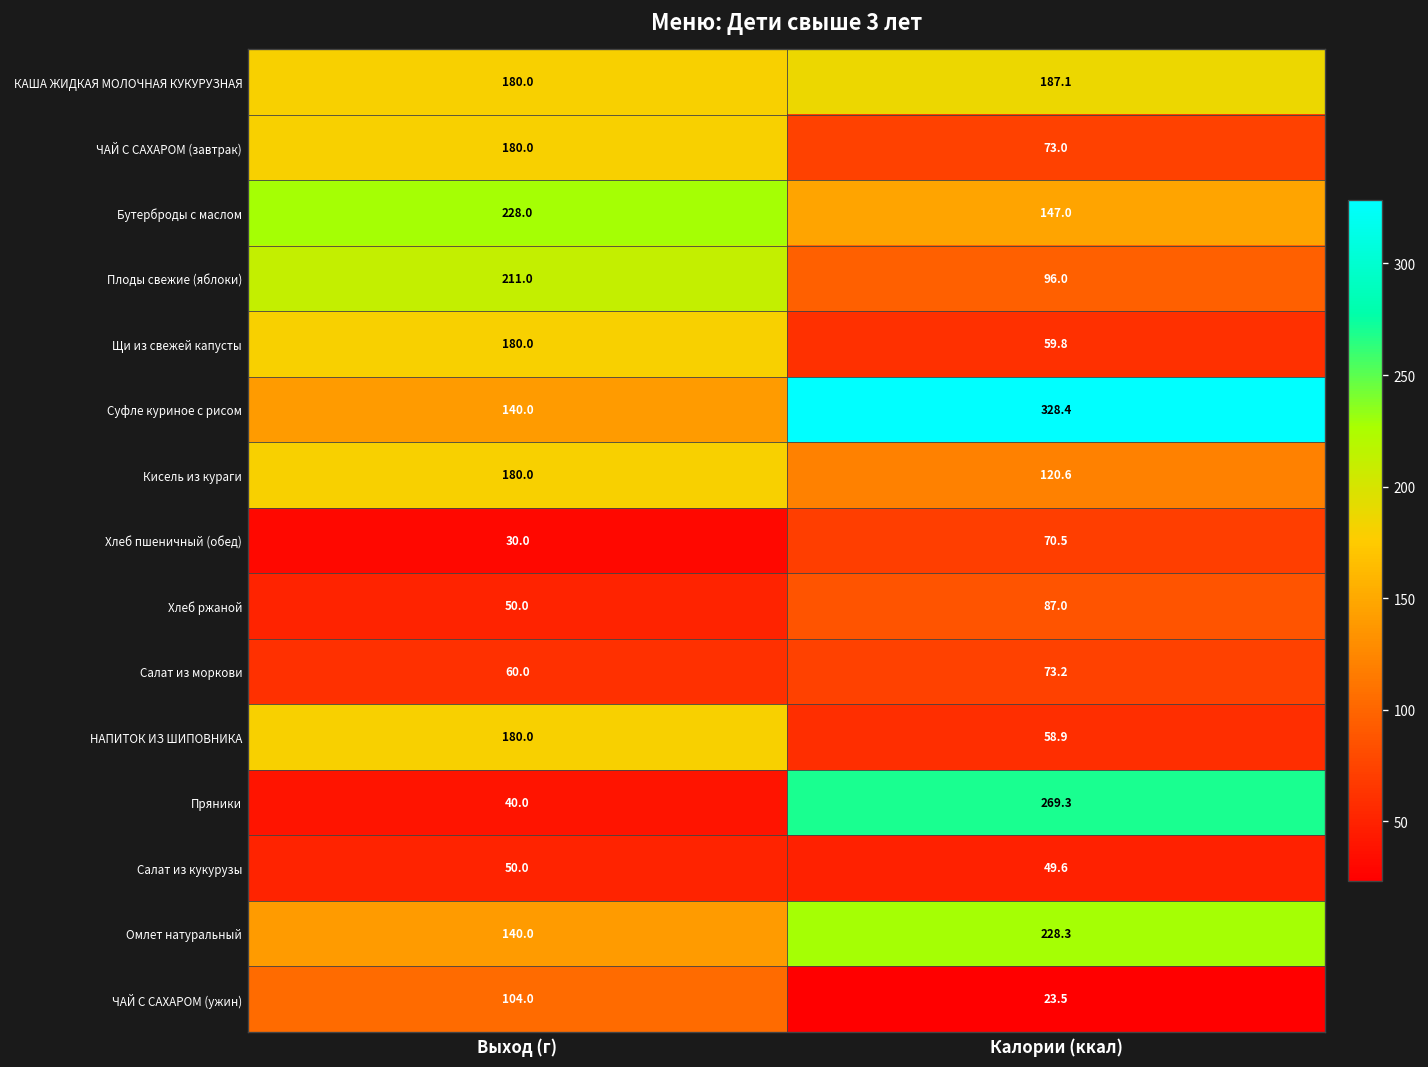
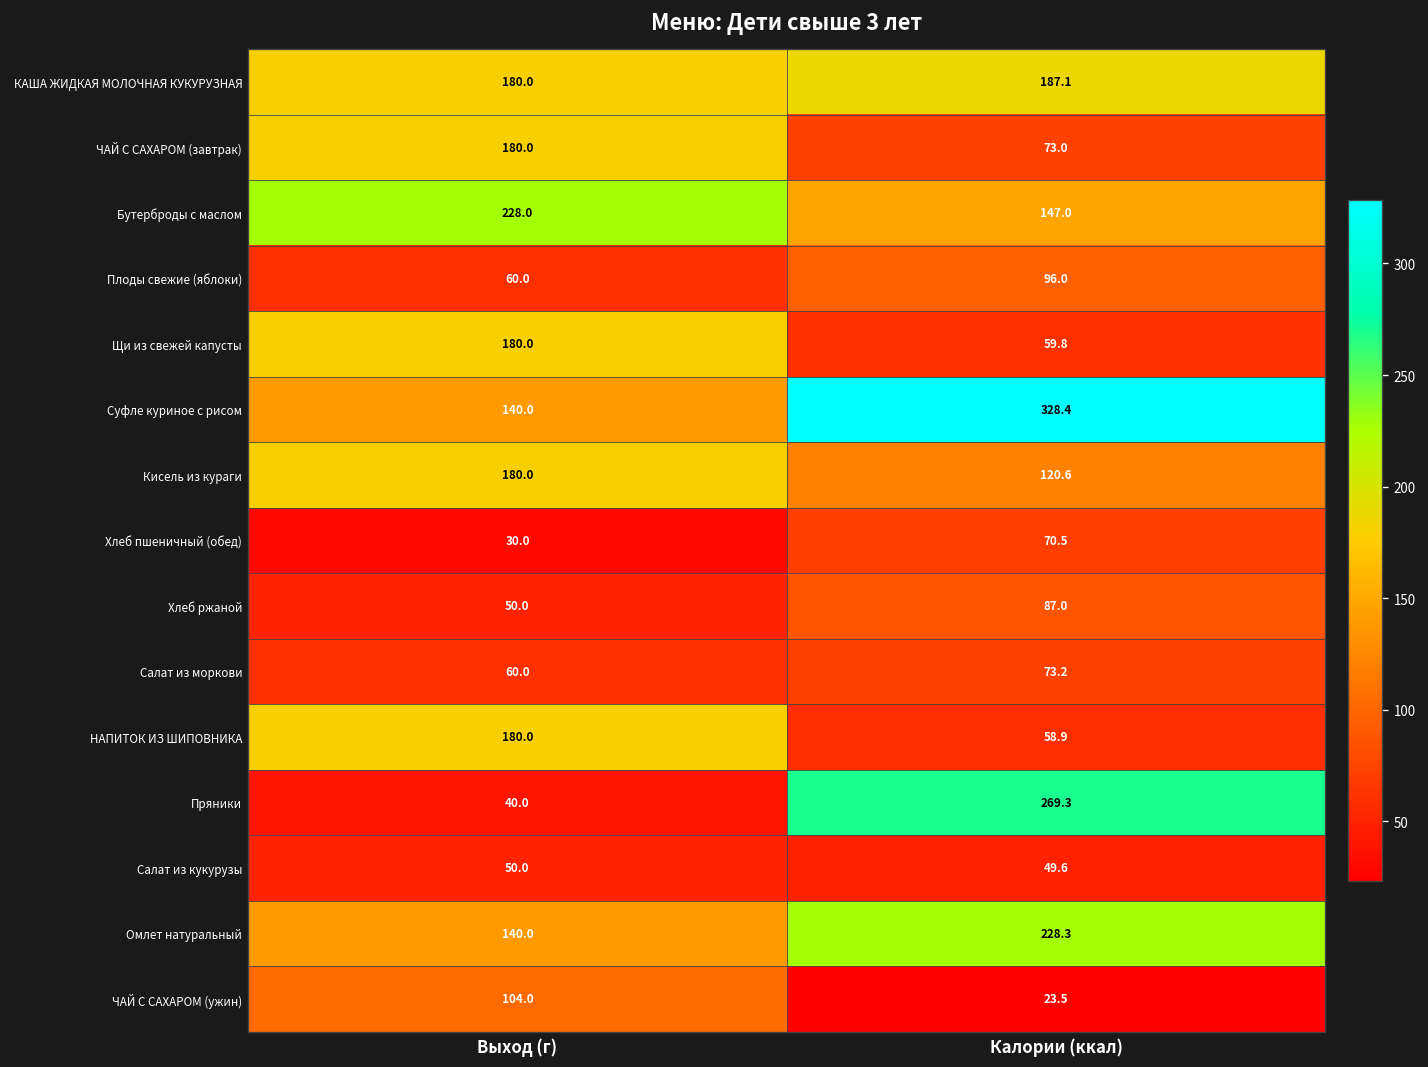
Плоды свежие (яблоки), Выход (г): 211.0 -> 60.0
